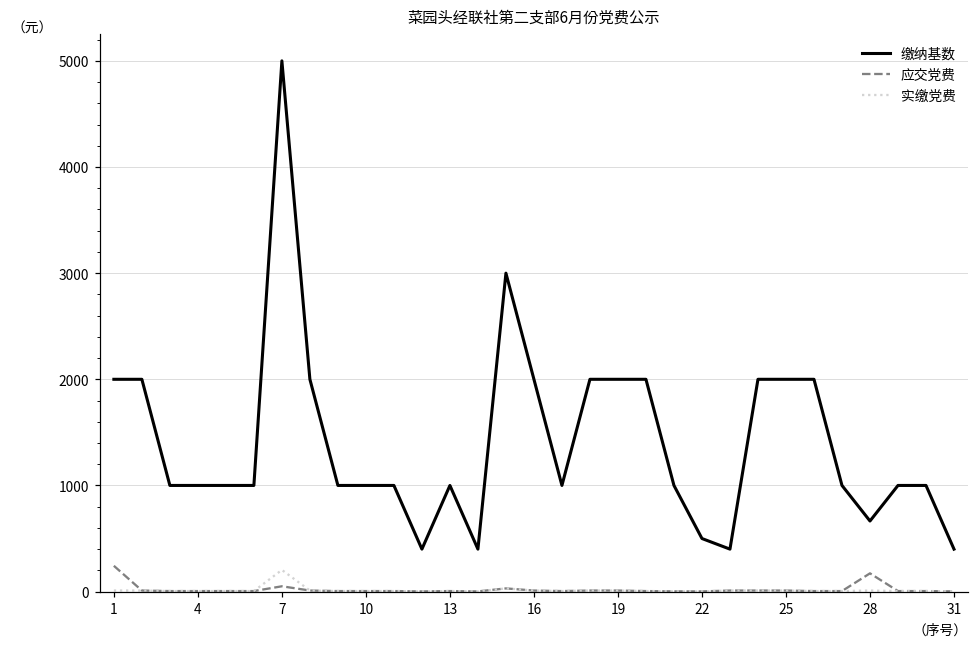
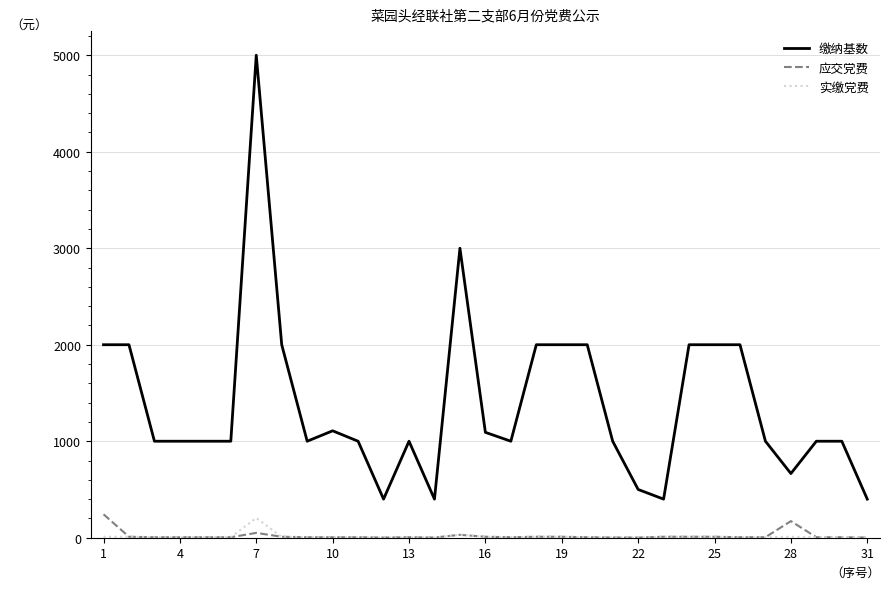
缴纳基数, 10: 1000 -> 1100
缴纳基数, 16: 2000 -> 1100
